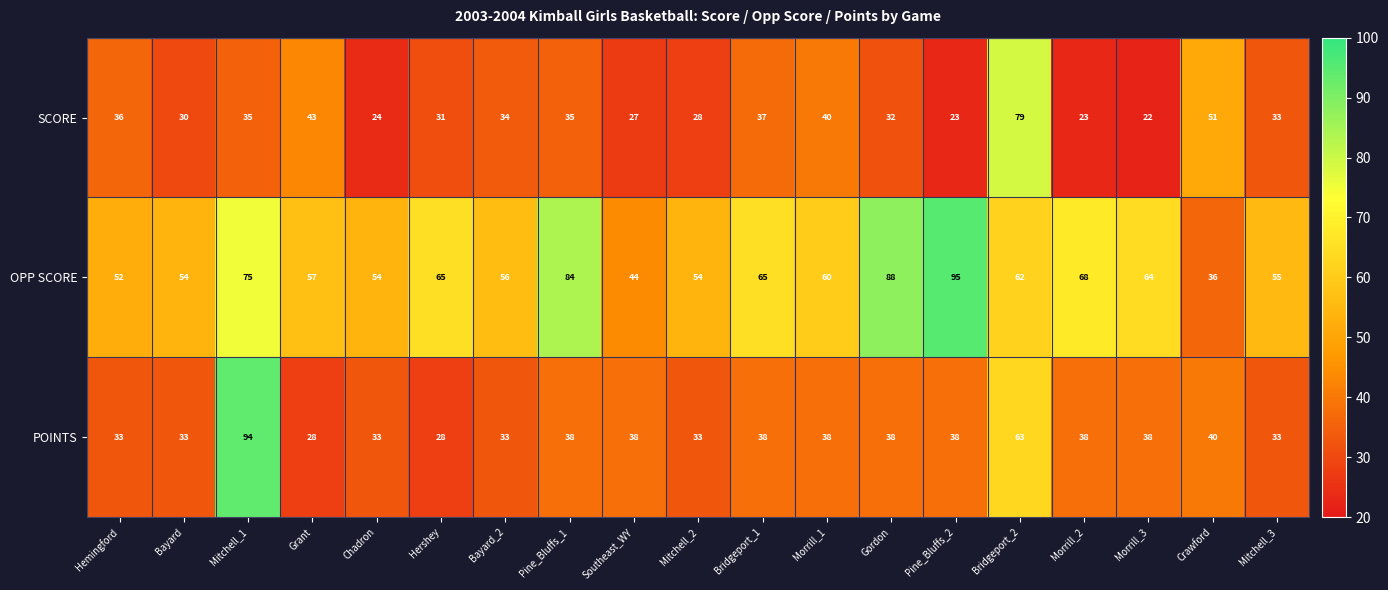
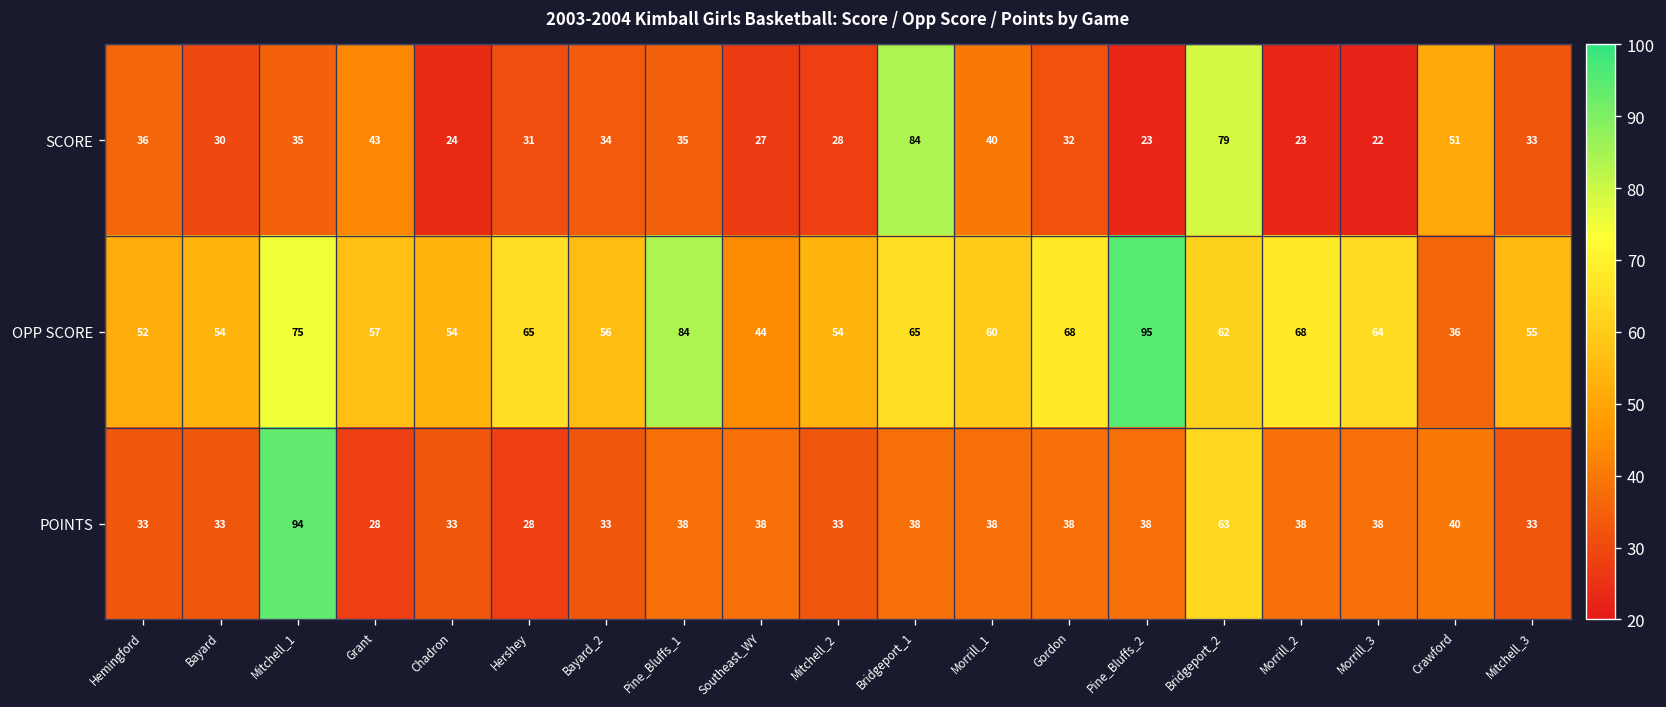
SCORE, Bridgeport_1: 37 -> 84
OPP SCORE, Gordon: 88 -> 68
